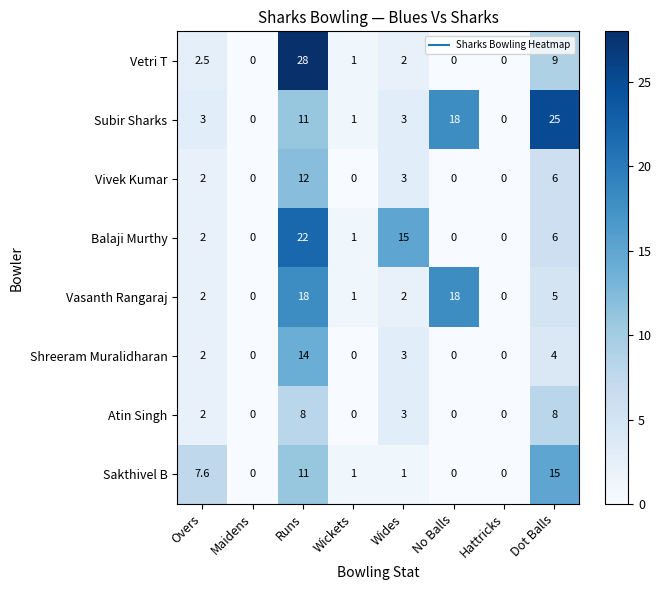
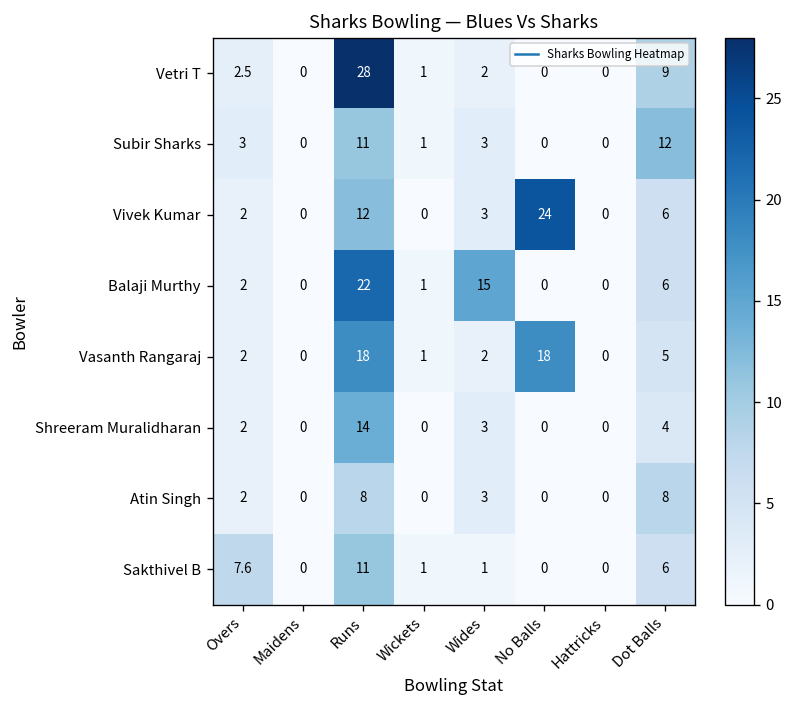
Subir Sharks, No Balls: 18 -> 0
Subir Sharks, Dot Balls: 25 -> 12
Vivek Kumar, No Balls: 0 -> 24
Sakthivel B, Dot Balls: 15 -> 6
